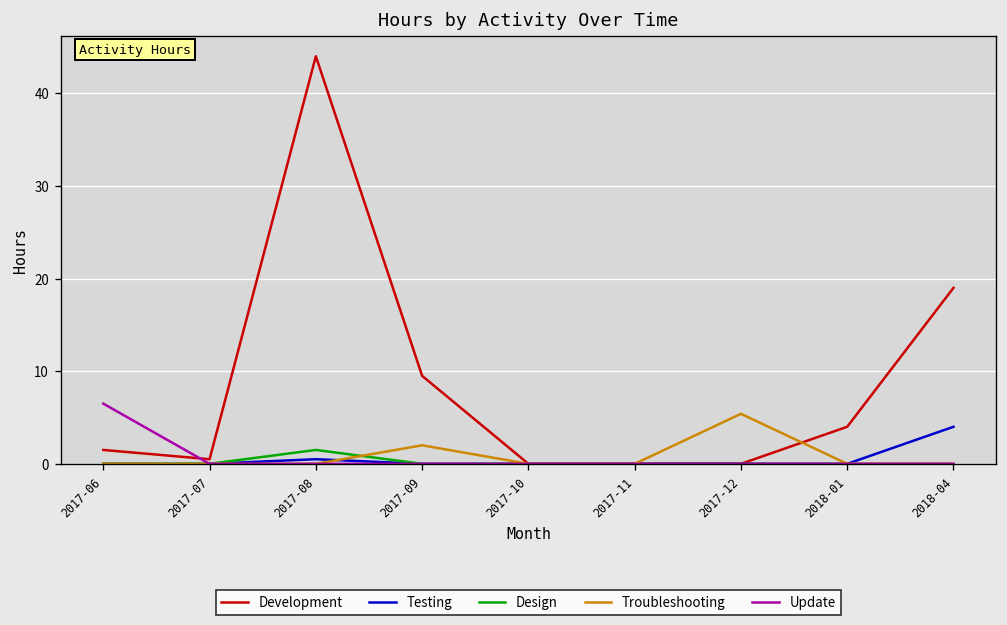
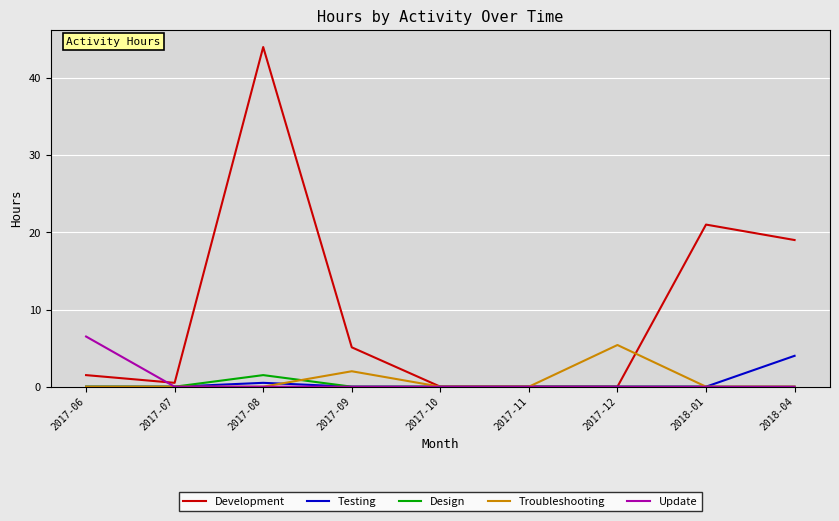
Development, 2017-09: 10 -> 5
Development, 2018-01: 4 -> 21
